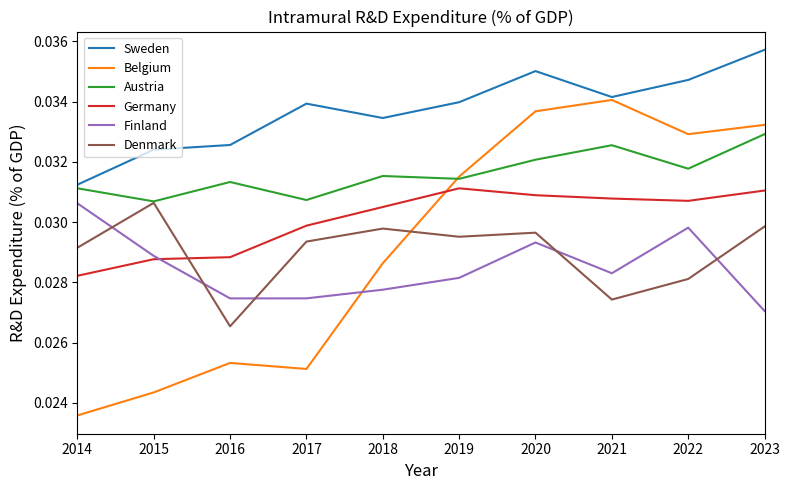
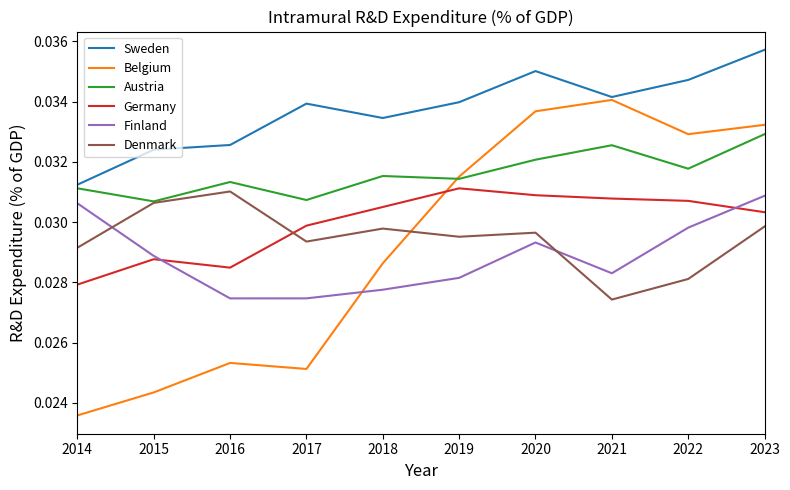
Germany, 2014: 0.0282 -> 0.0279
Germany, 2016: 0.0288 -> 0.0285
Denmark, 2016: 0.0265 -> 0.0310
Germany, 2023: 0.0311 -> 0.0303
Finland, 2023: 0.0271 -> 0.0309
